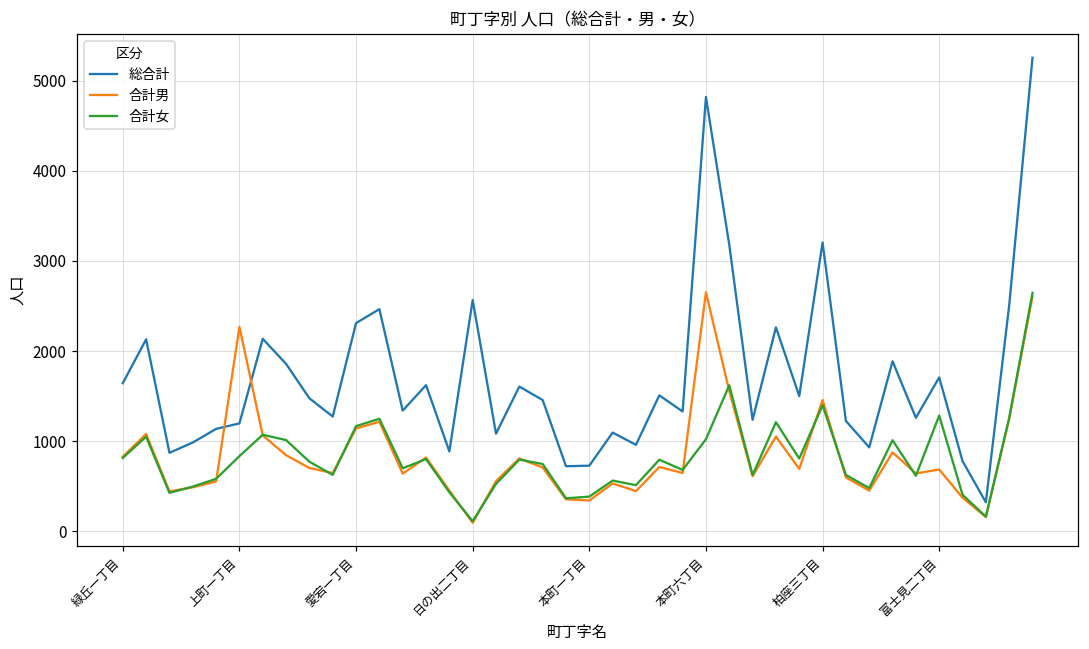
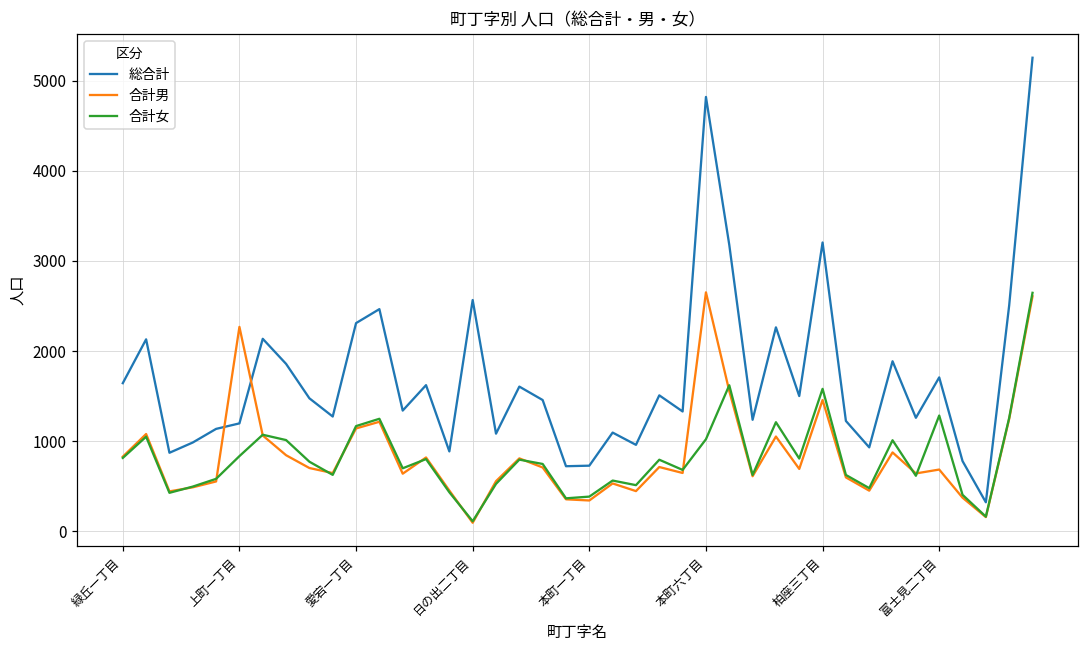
合計女, 柏座三丁目: 1400 -> 1600
